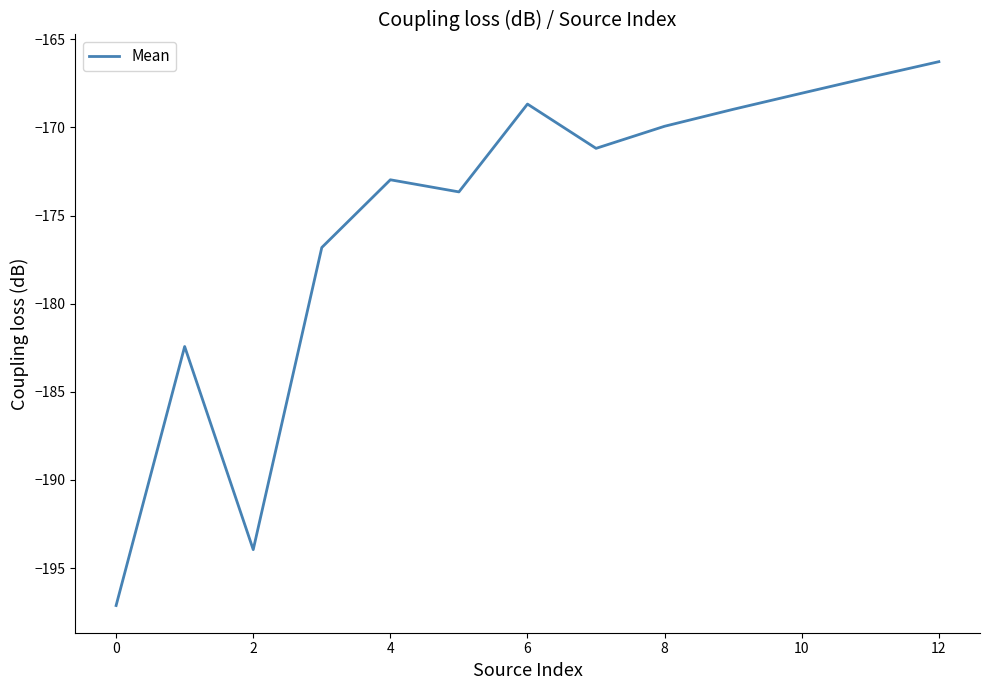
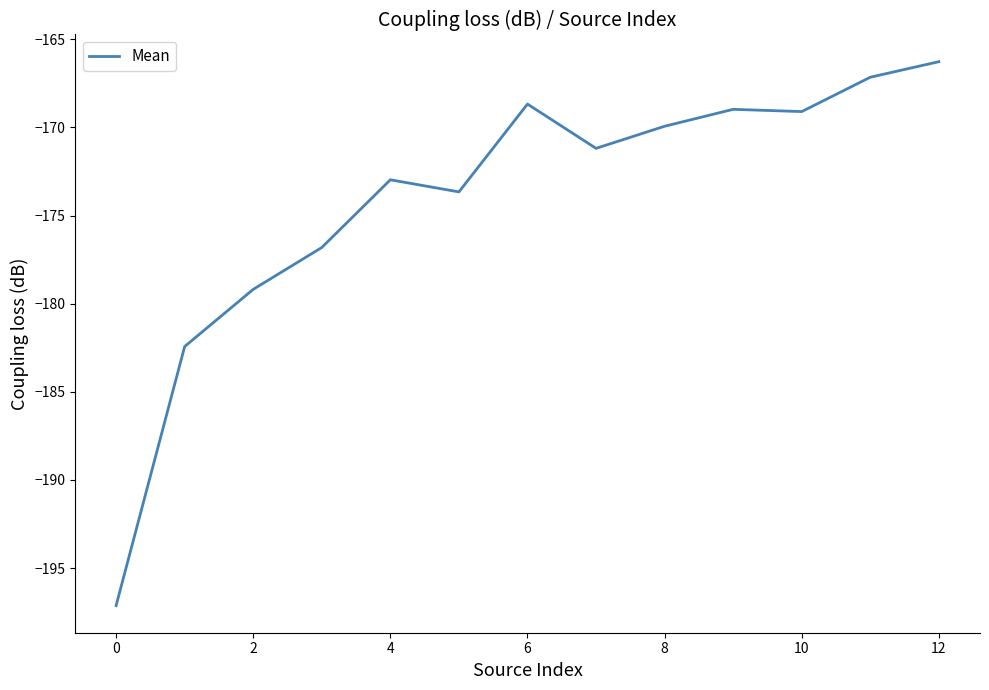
2: -194.0 -> -179.2
10: -168.1 -> -169.1
